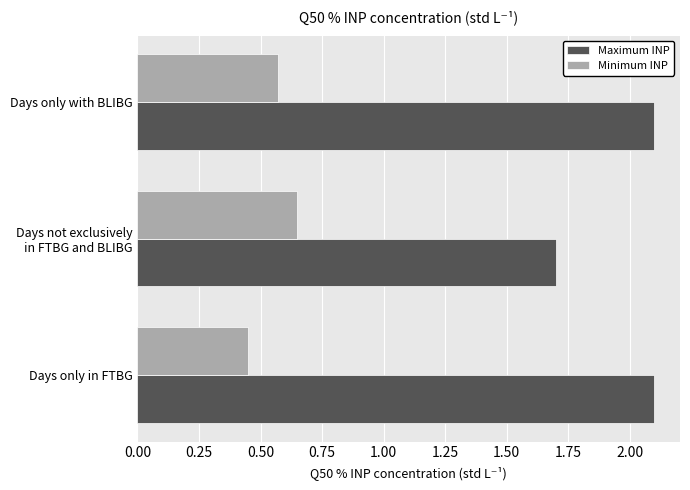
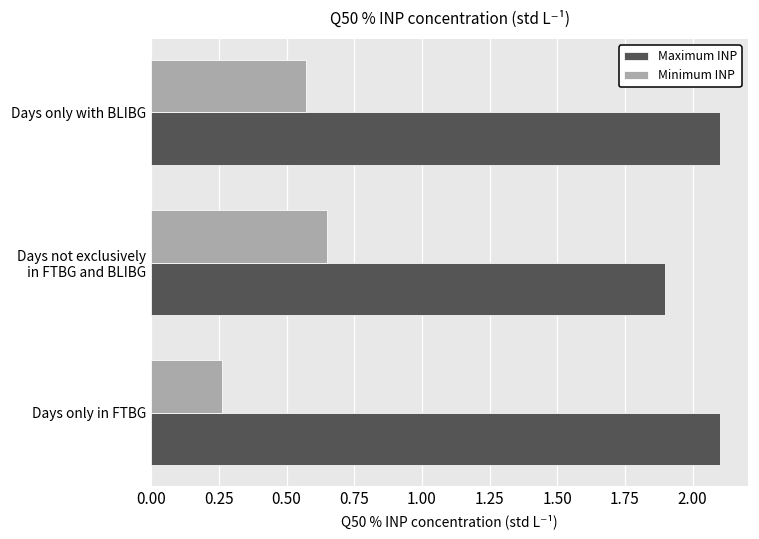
Maximum INP, Days not exclusively in FTBG and BLIBG: 1.7 -> 1.9
Minimum INP, Days only in FTBG: 0.45 -> 0.26
